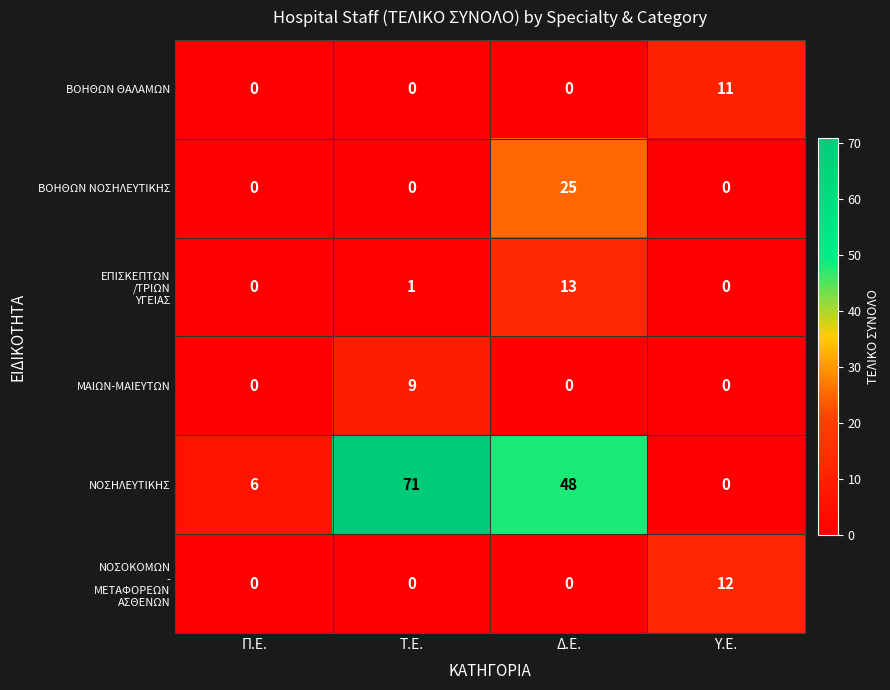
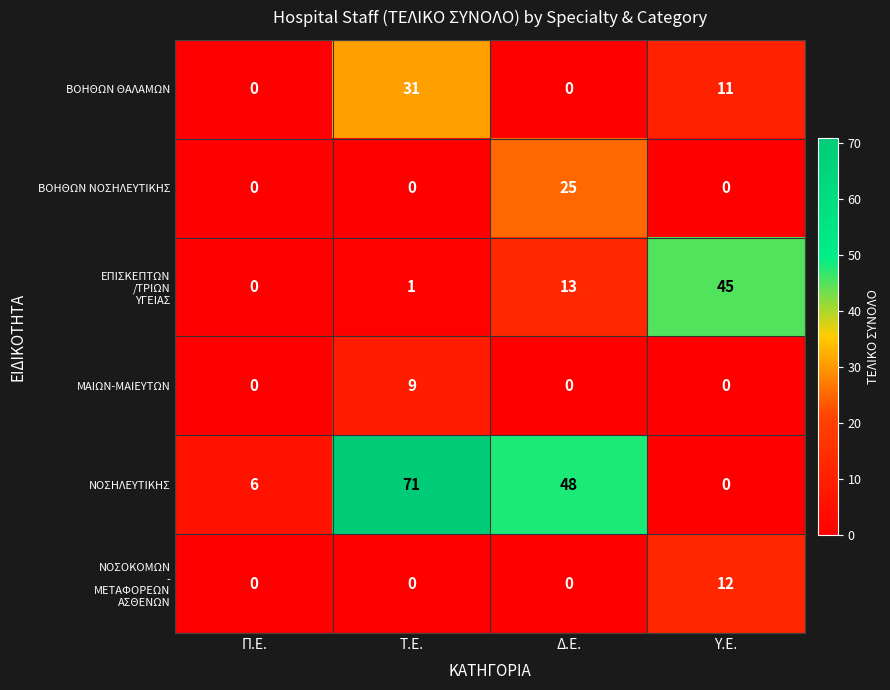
ΒΟΗΘΩΝ ΘΑΛΑΜΩΝ, Τ.Ε.: 0 -> 31
ΕΠΙΣΚΕΠΤΩΝ /ΤΡΙΩΝ ΥΓΕΙΑΣ, Υ.Ε.: 0 -> 45
